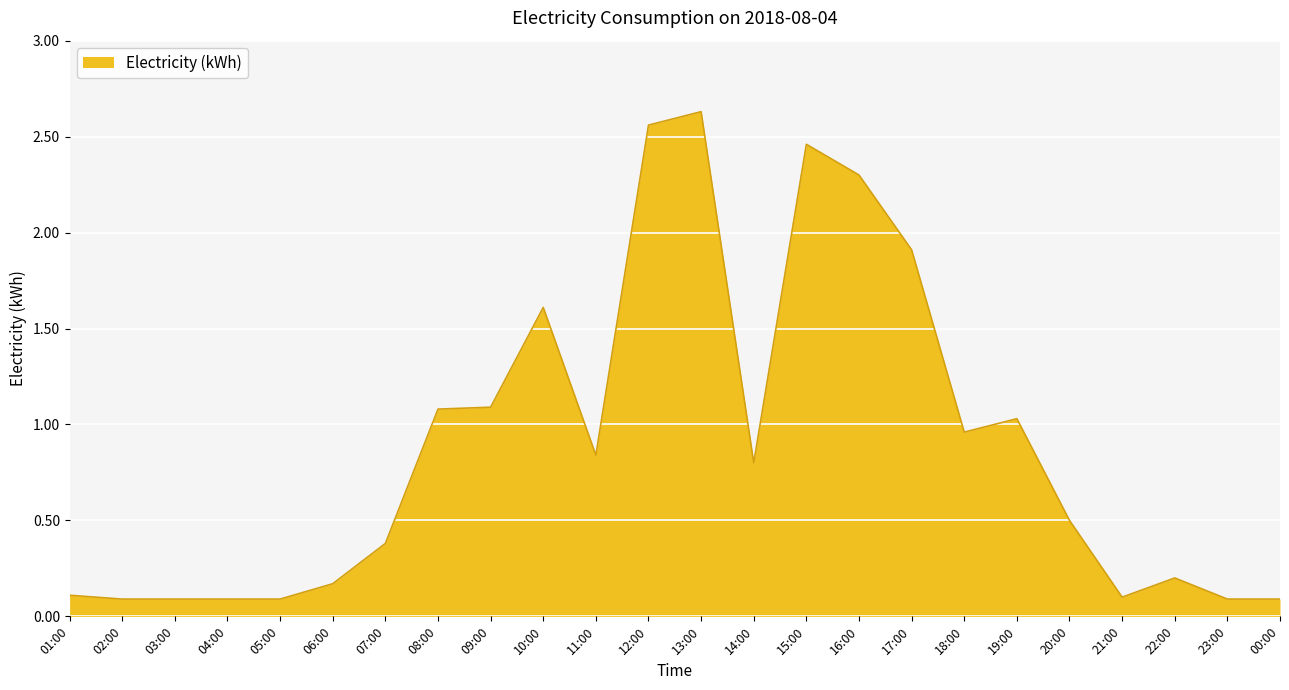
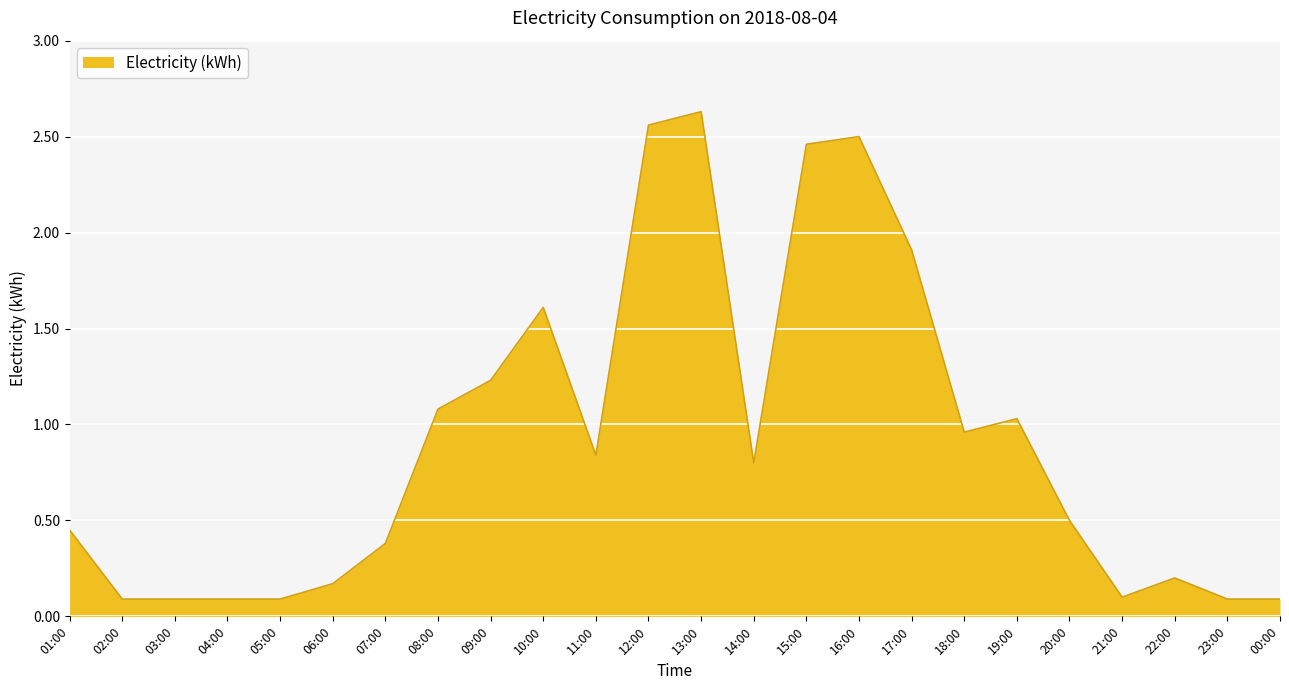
01:00: 0.11 -> 0.45
09:00: 1.09 -> 1.23
16:00: 2.3 -> 2.5
